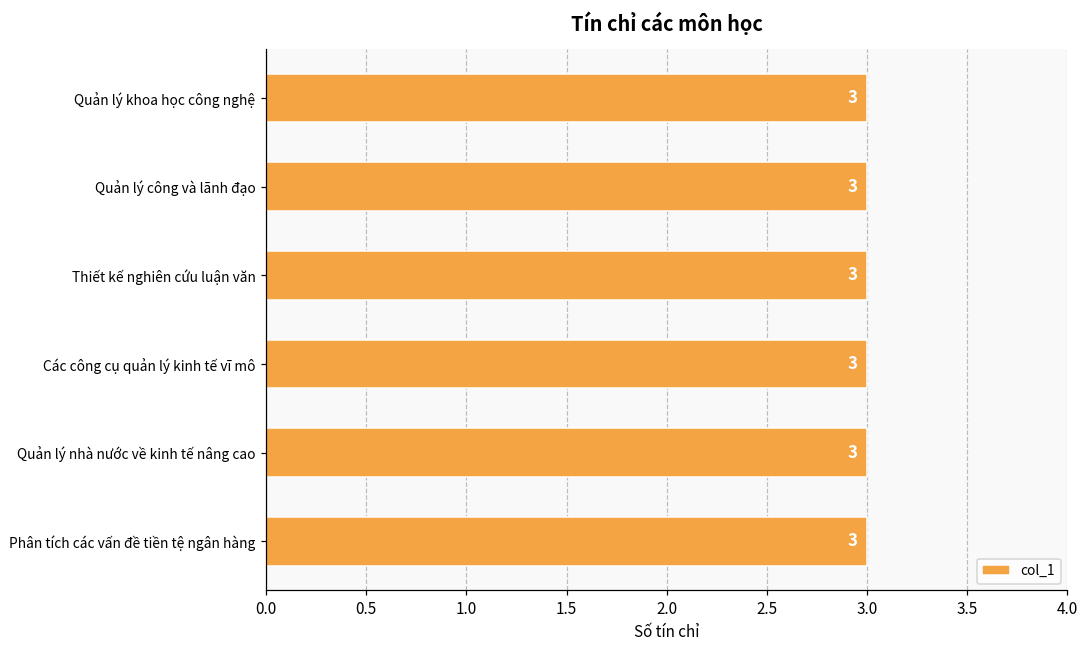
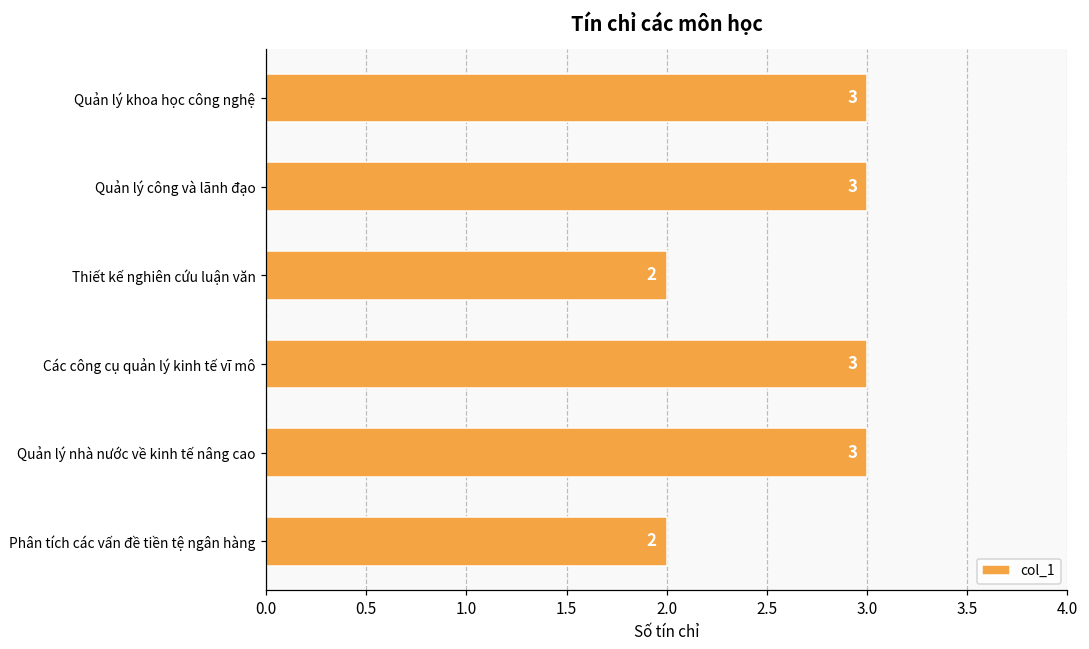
Thiết kế nghiên cứu luận văn: 3 -> 2
Phân tích các vấn đề tiền tệ ngân hàng: 3 -> 2
